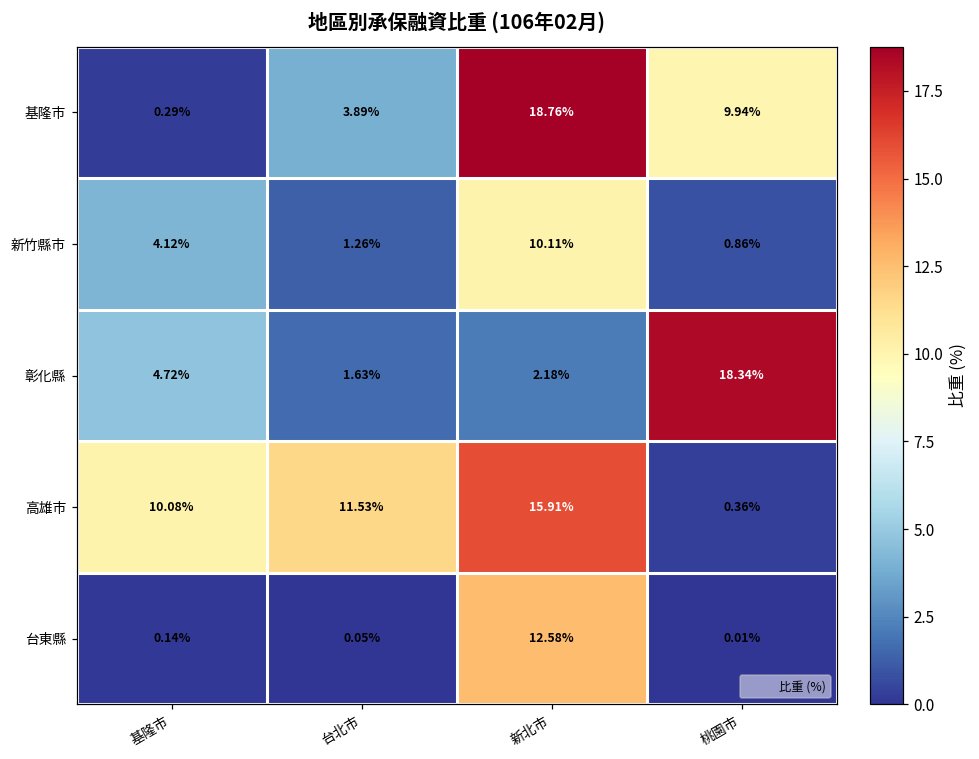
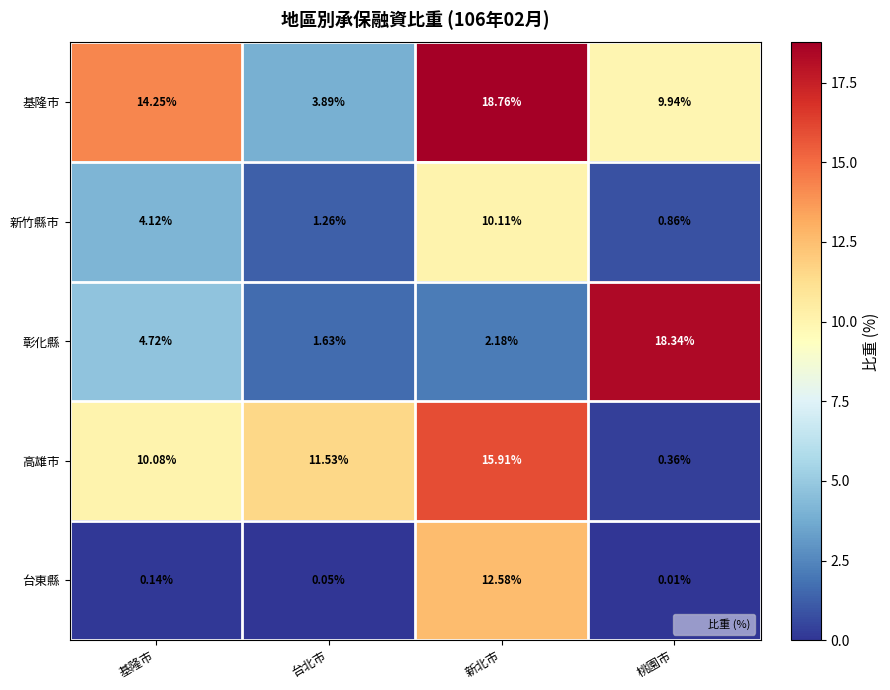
基隆市, 基隆市: 0.29% -> 14.25%
